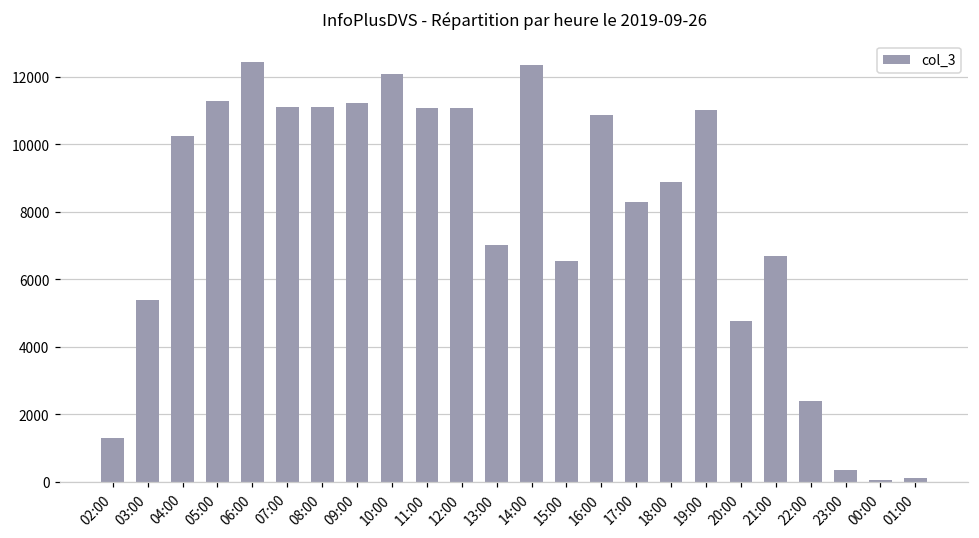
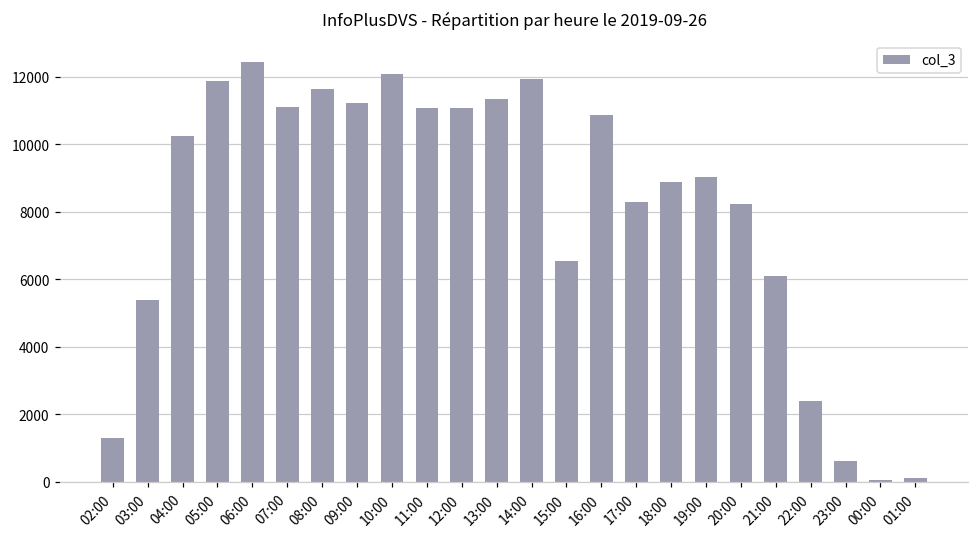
05:00: 11300 -> 11900
08:00: 11100 -> 11600
13:00: 7000 -> 11300
14:00: 12400 -> 11900
19:00: 11000 -> 9000
20:00: 4800 -> 8200
21:00: 6700 -> 6100
23:00: 300 -> 600
